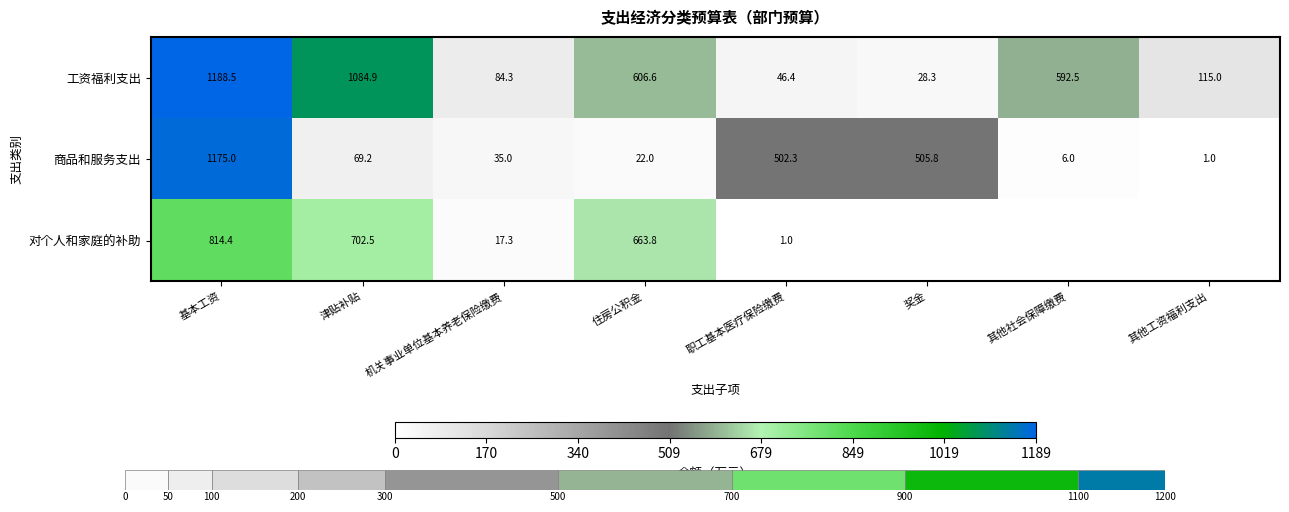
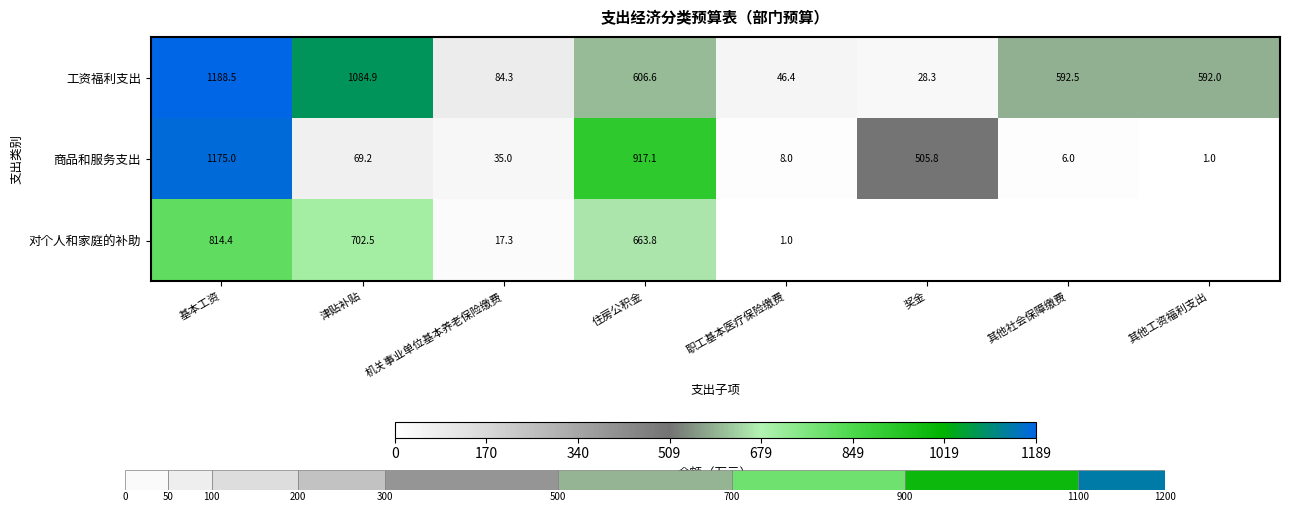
支出经济分类预算表（部门预算）, 工资福利支出, 其他工资福利支出: 115.0 -> 592.0
支出经济分类预算表（部门预算）, 商品和服务支出, 住房公积金: 22.0 -> 917.1
支出经济分类预算表（部门预算）, 商品和服务支出, 职工基本医疗保险缴费: 502.3 -> 8.0
